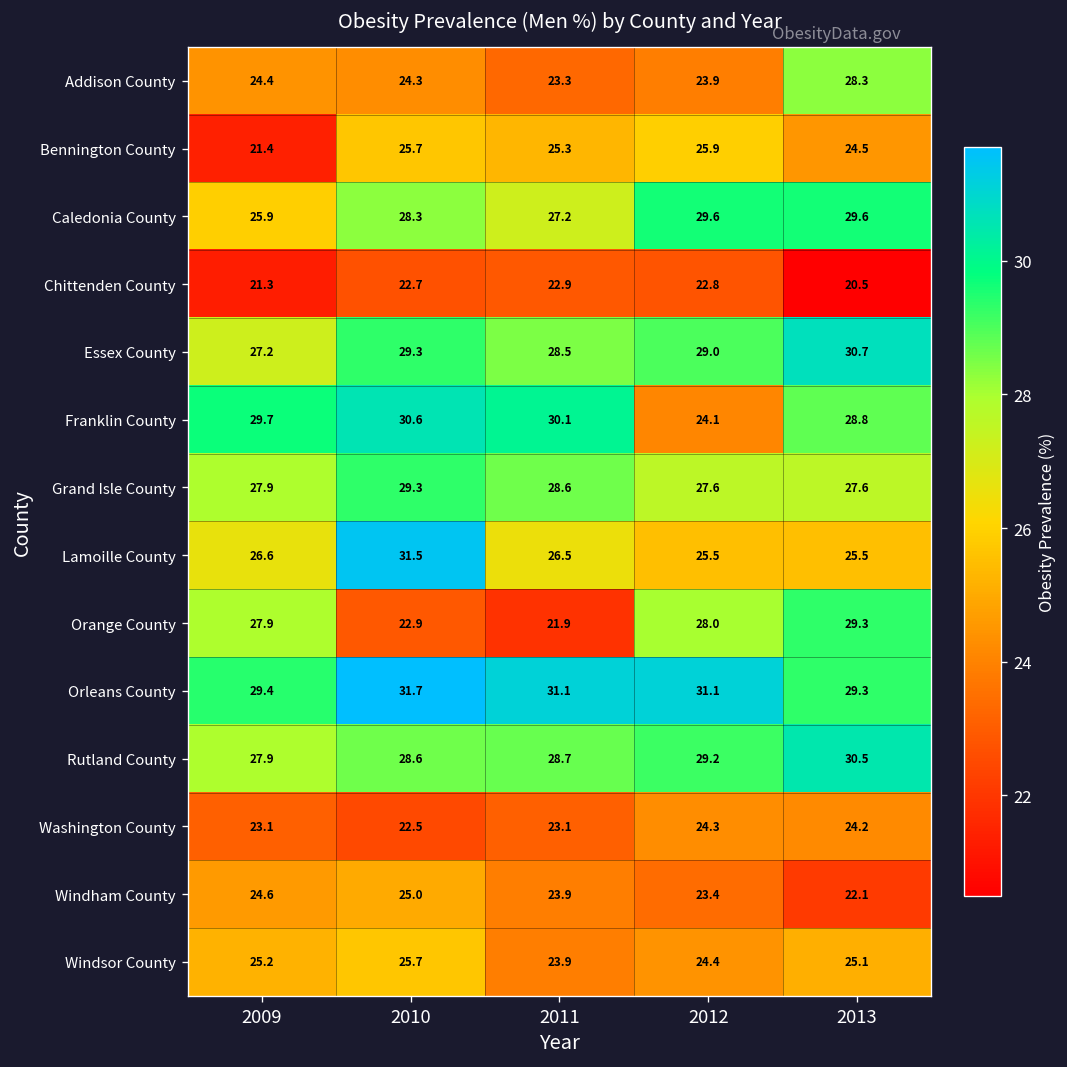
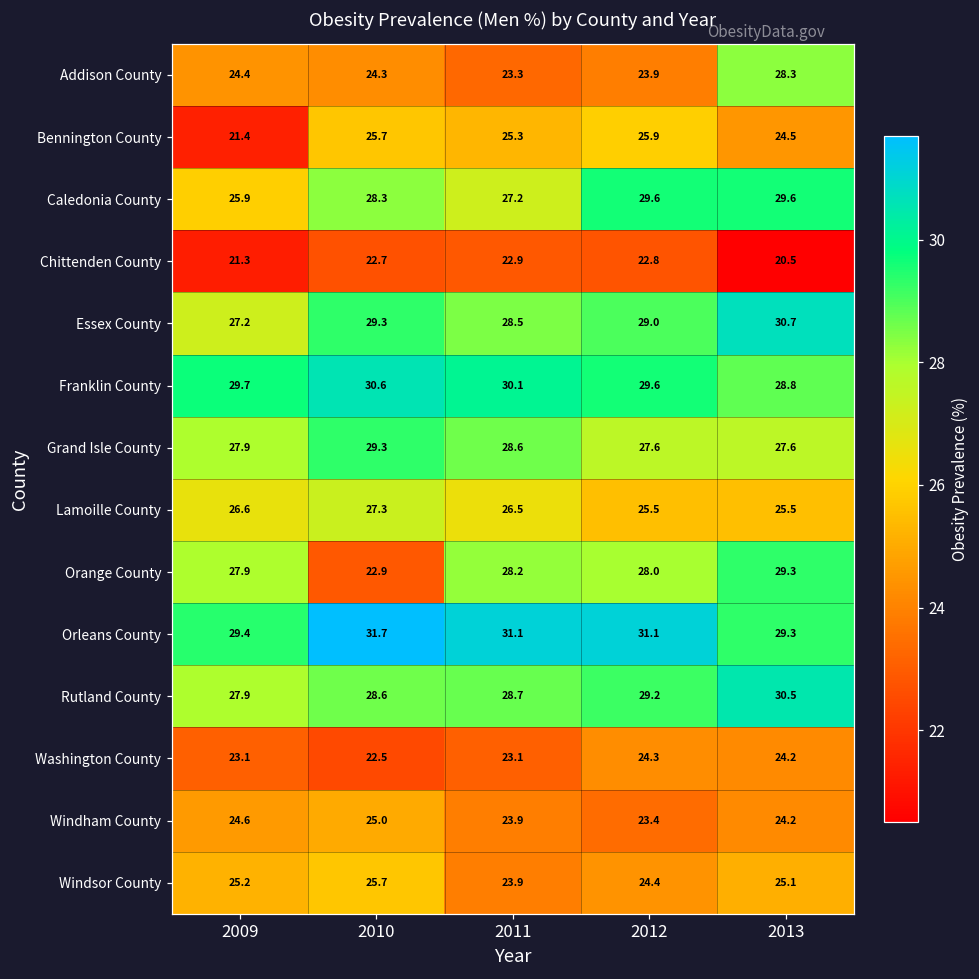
Franklin County, 2012: 24.1 -> 29.6
Lamoille County, 2010: 31.5 -> 27.3
Orange County, 2011: 21.9 -> 28.2
Windham County, 2013: 22.1 -> 24.2
